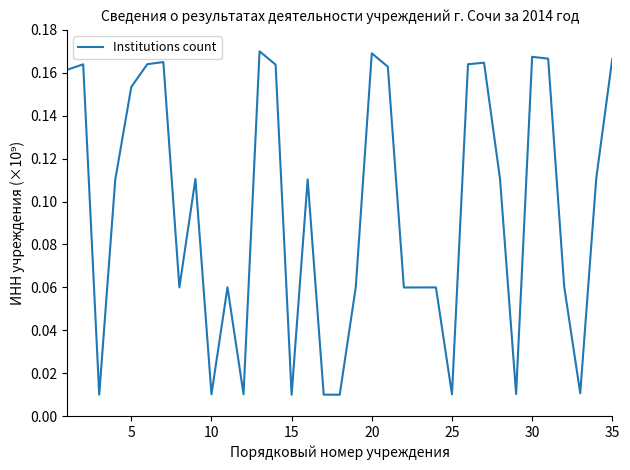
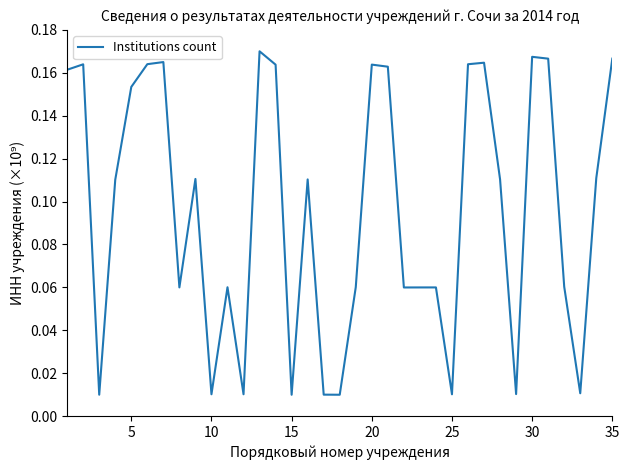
20: 0.169 -> 0.164
